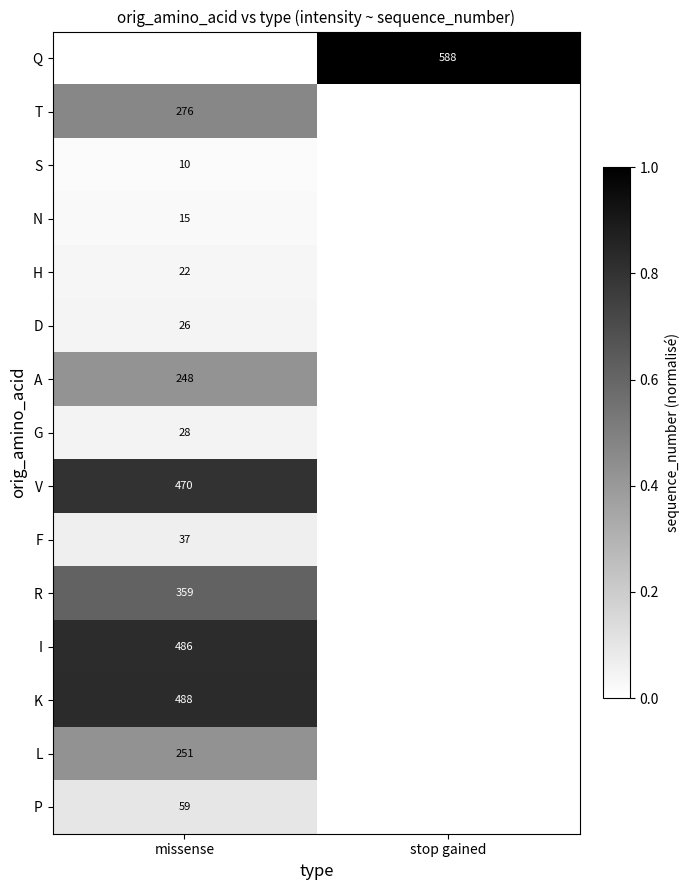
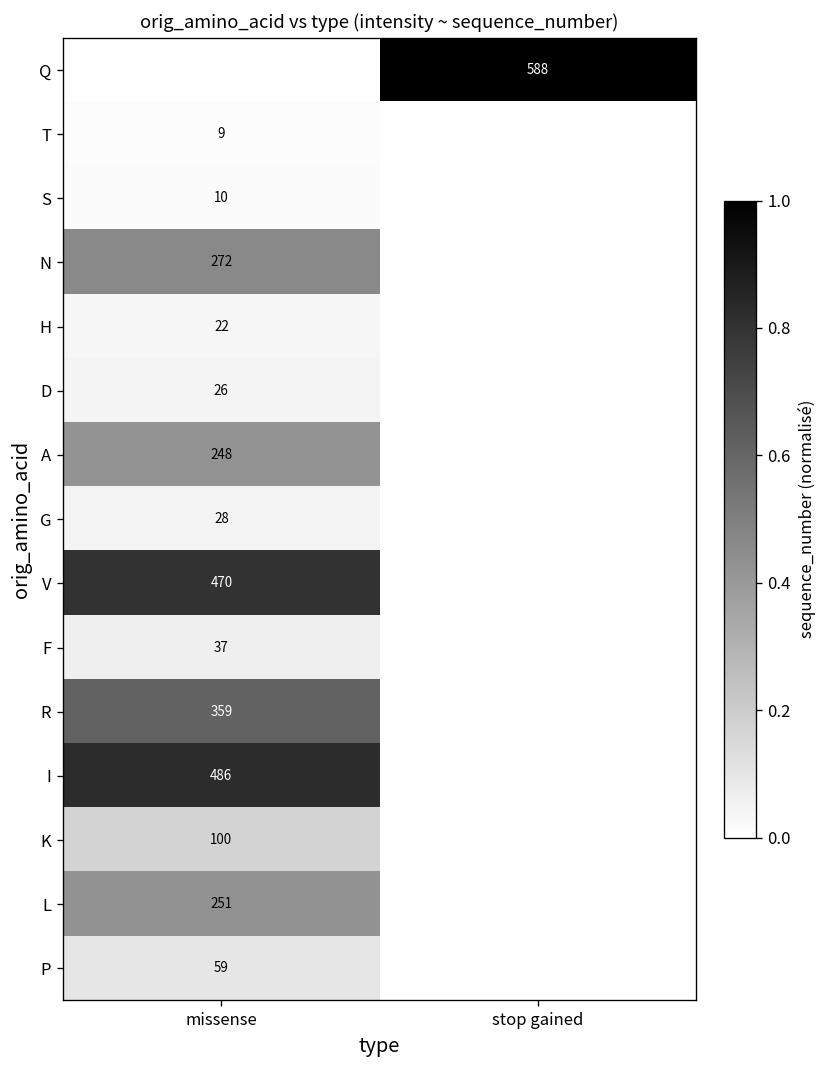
T, missense: 276 -> 9
N, missense: 15 -> 272
K, missense: 488 -> 100
